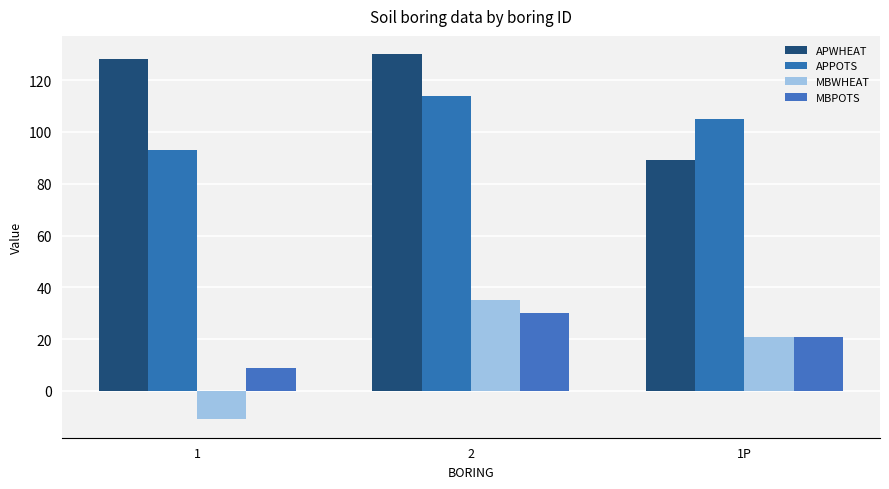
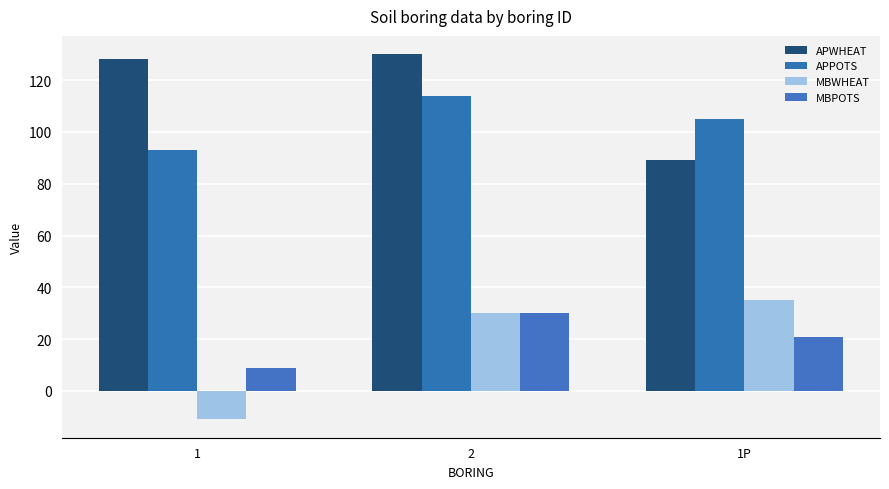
MBWHEAT, 2: 35 -> 30
MBWHEAT, 1P: 21 -> 35
